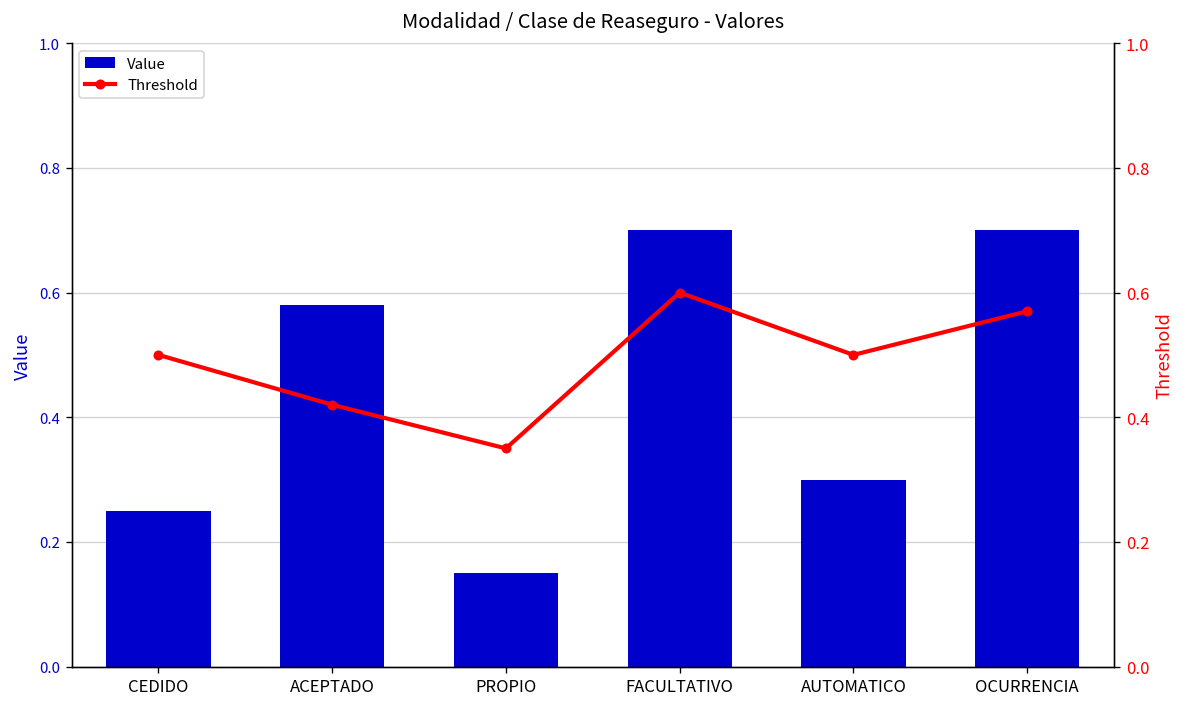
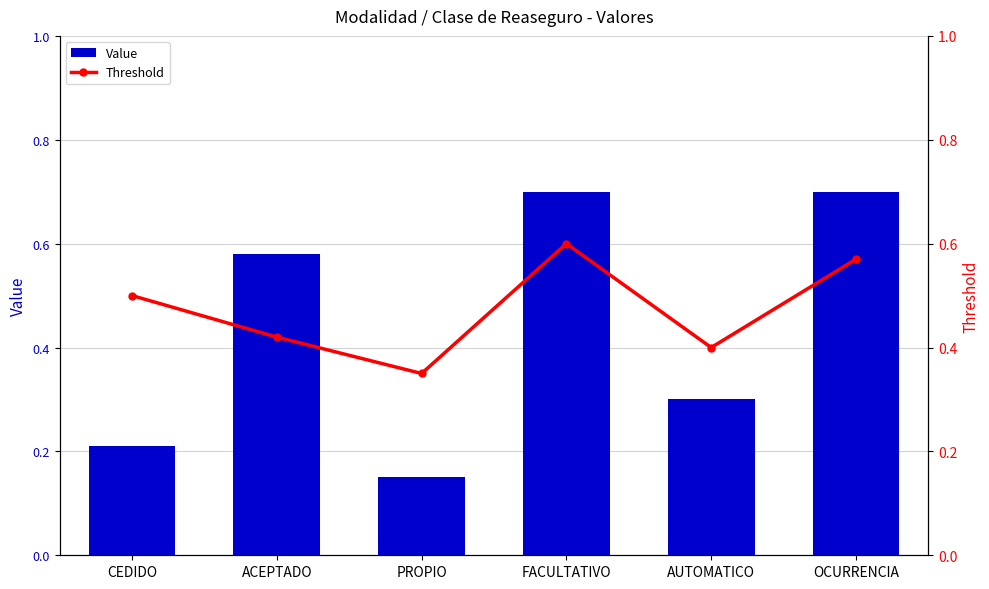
Value, CEDIDO: 0.25 -> 0.21
Threshold, AUTOMATICO: 0.5 -> 0.4
